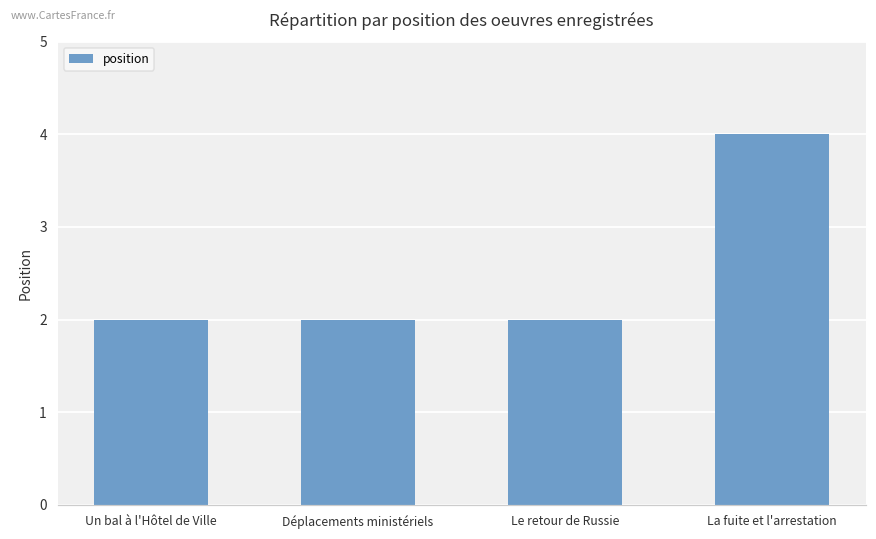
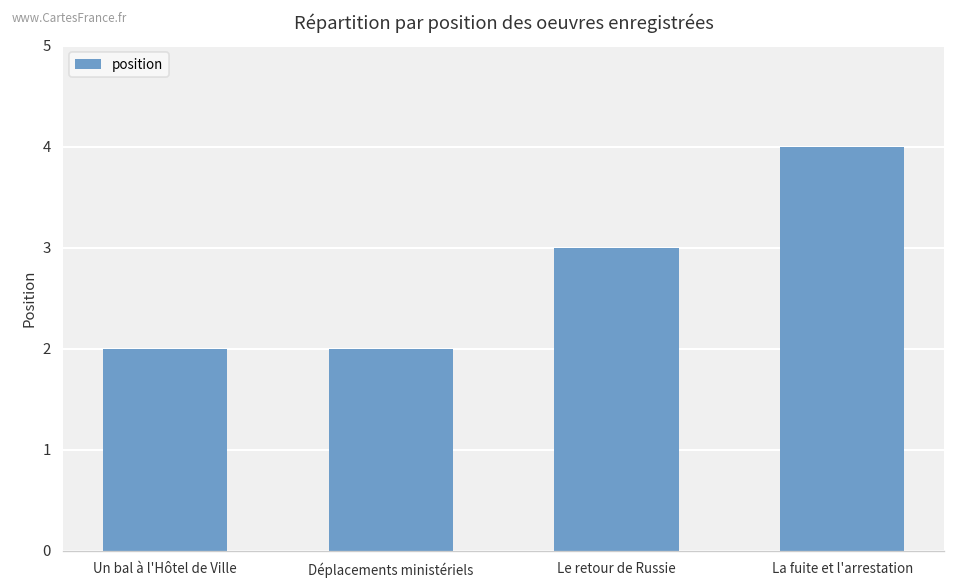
Le retour de Russie: 2 -> 3
